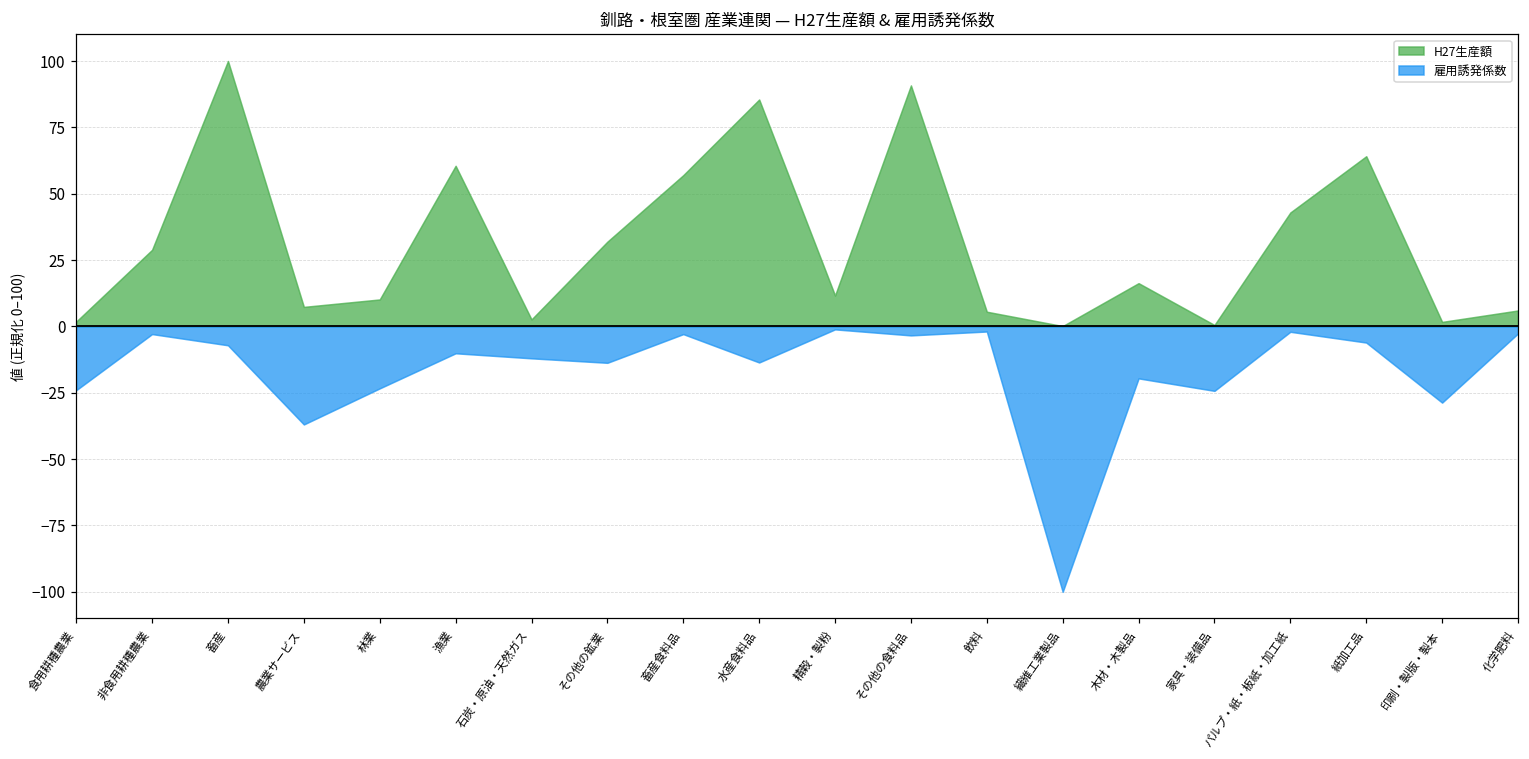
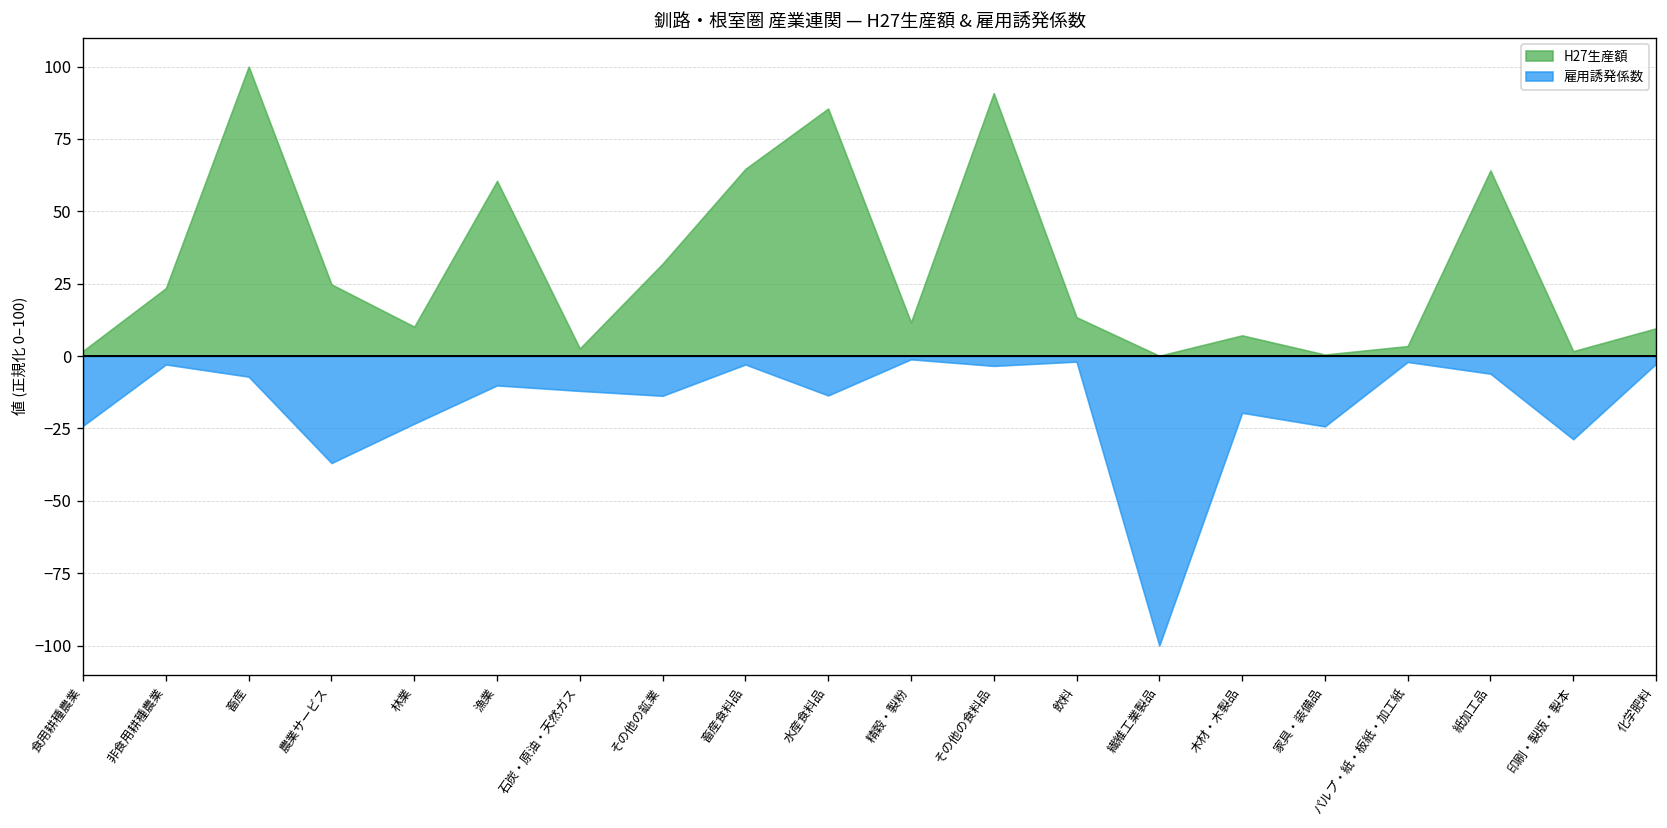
H27生産額, 非食用耕種農業: 29 -> 23
H27生産額, 農業サービス: 7 -> 25
H27生産額, 畜産食料品: 57 -> 65
H27生産額, 飲料: 6 -> 13
H27生産額, 木材・木製品: 16 -> 7
H27生産額, パルプ・紙・板紙・加工紙: 43 -> 3
H27生産額, 化学肥料: 6 -> 10
